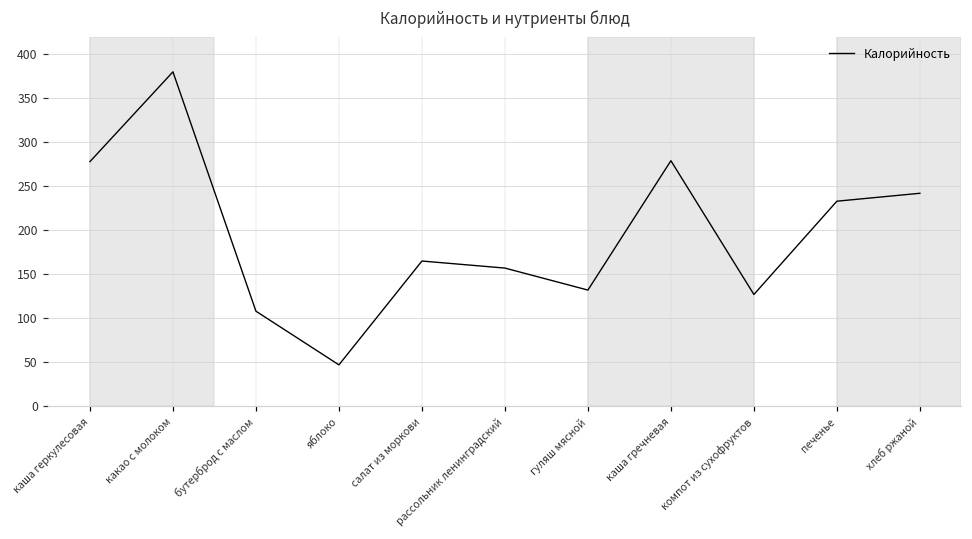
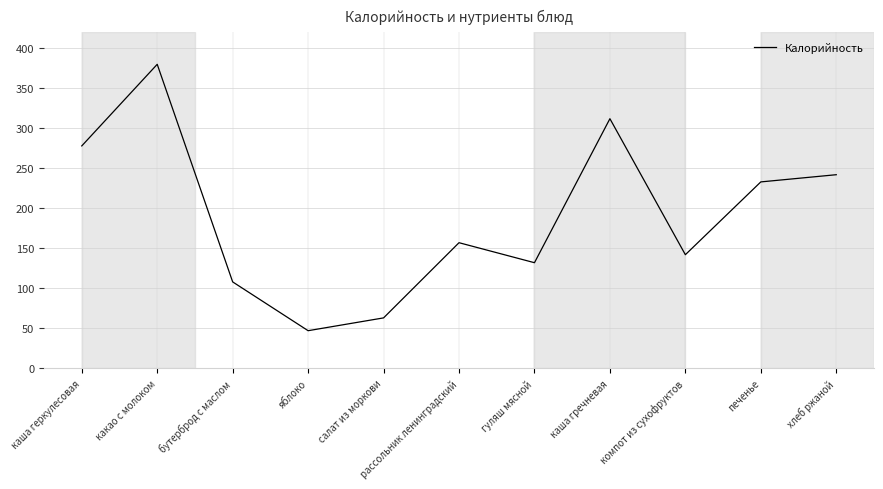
салат из моркови: 170 -> 60
каша гречневая: 280 -> 310
компот из сухофруктов: 130 -> 140
